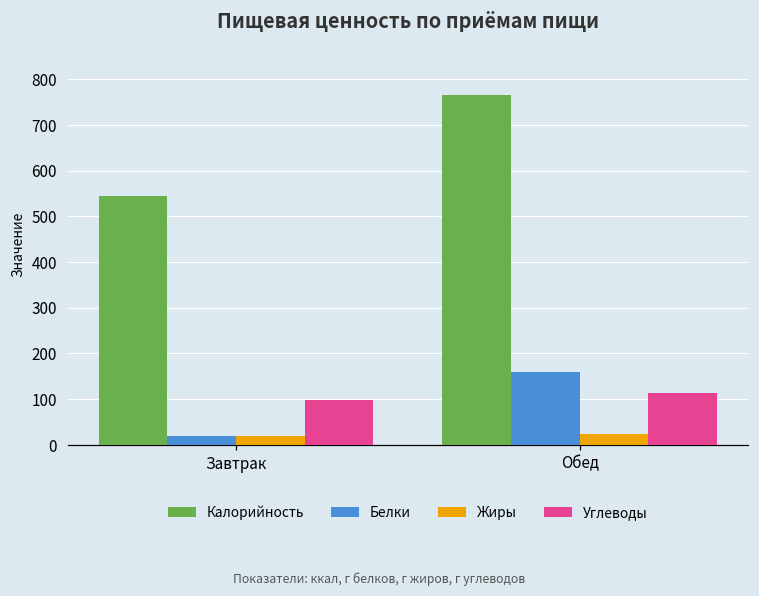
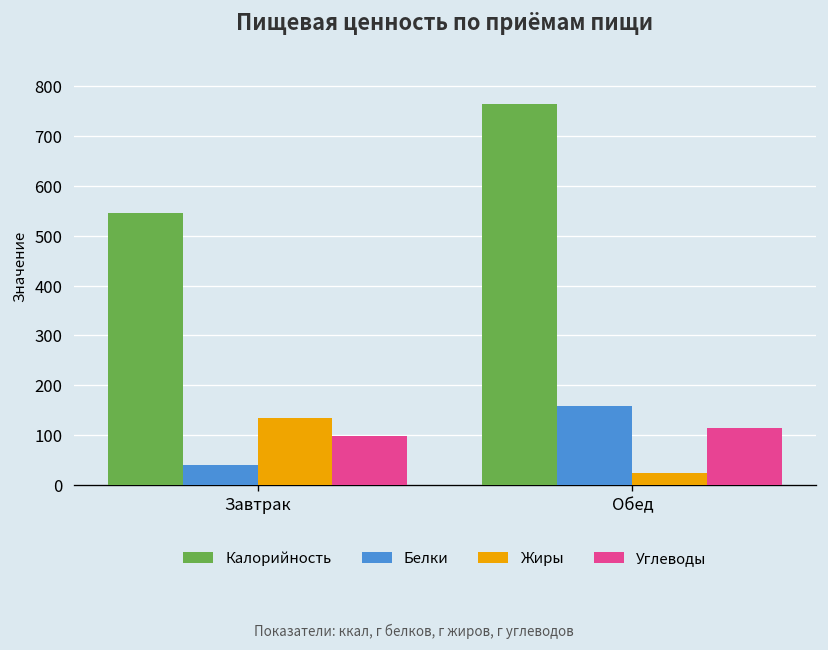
Белки, Завтрак: 20 -> 40
Жиры, Завтрак: 20 -> 130
